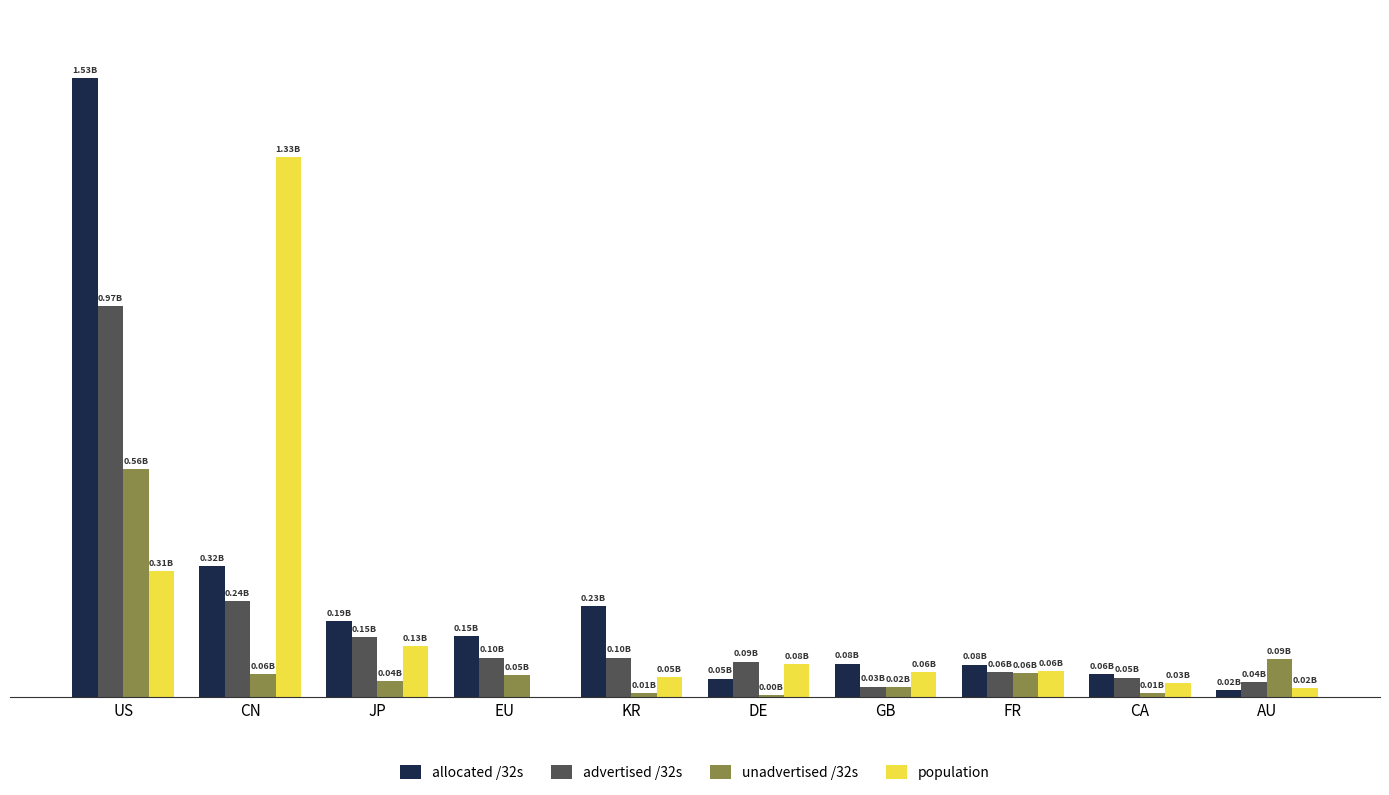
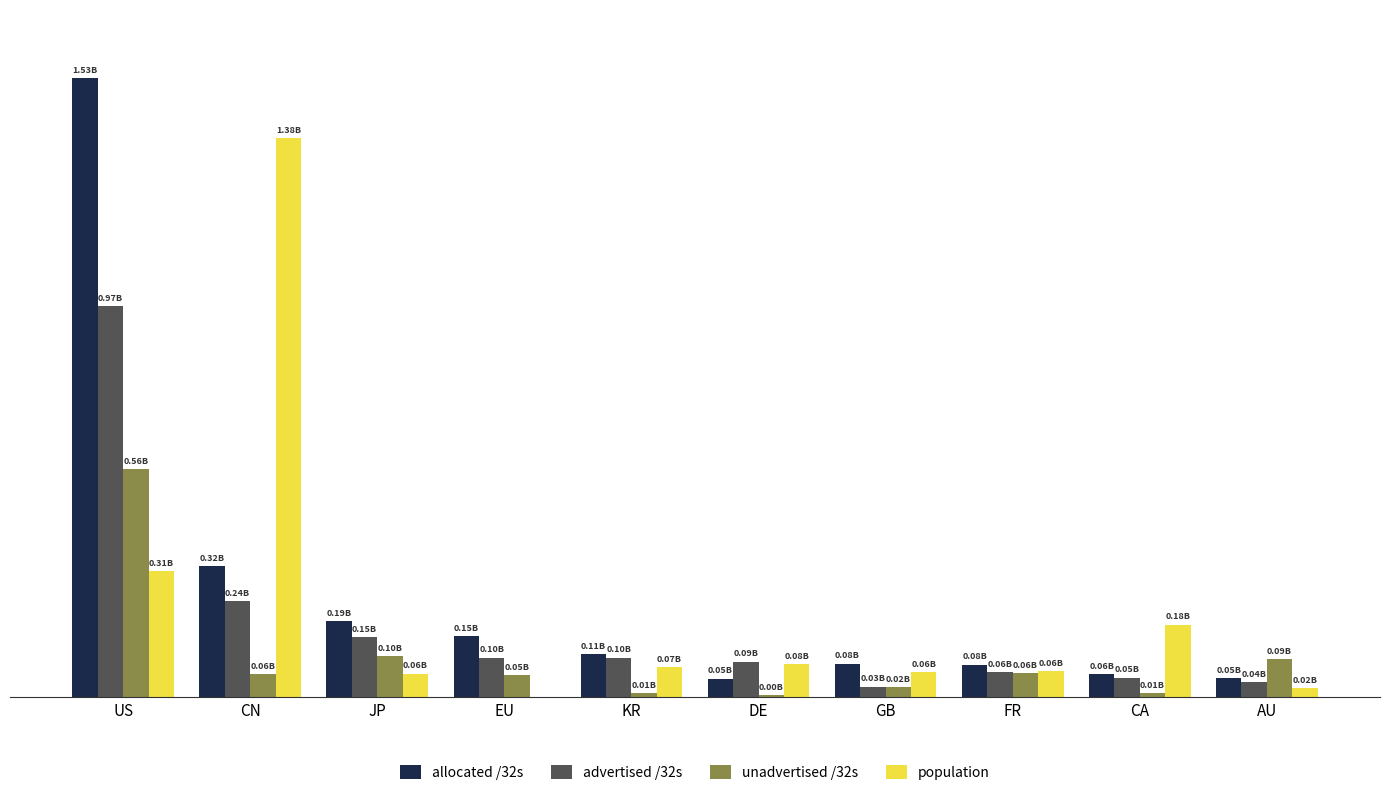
population, CN: 1.33B -> 1.38B
unadvertised /32s, JP: 0.04B -> 0.10B
population, JP: 0.13B -> 0.06B
allocated /32s, KR: 0.23B -> 0.11B
population, KR: 0.05B -> 0.07B
population, CA: 0.03B -> 0.18B
allocated /32s, AU: 0.02B -> 0.05B
